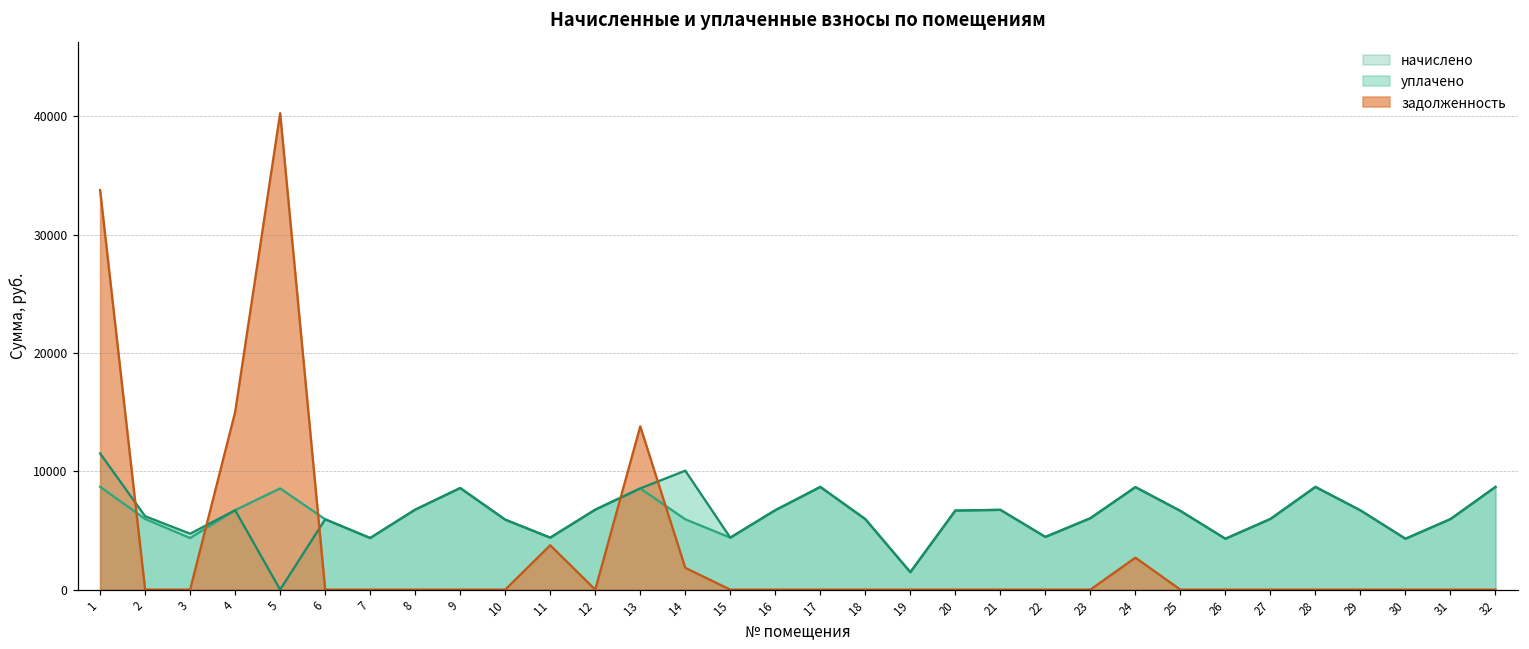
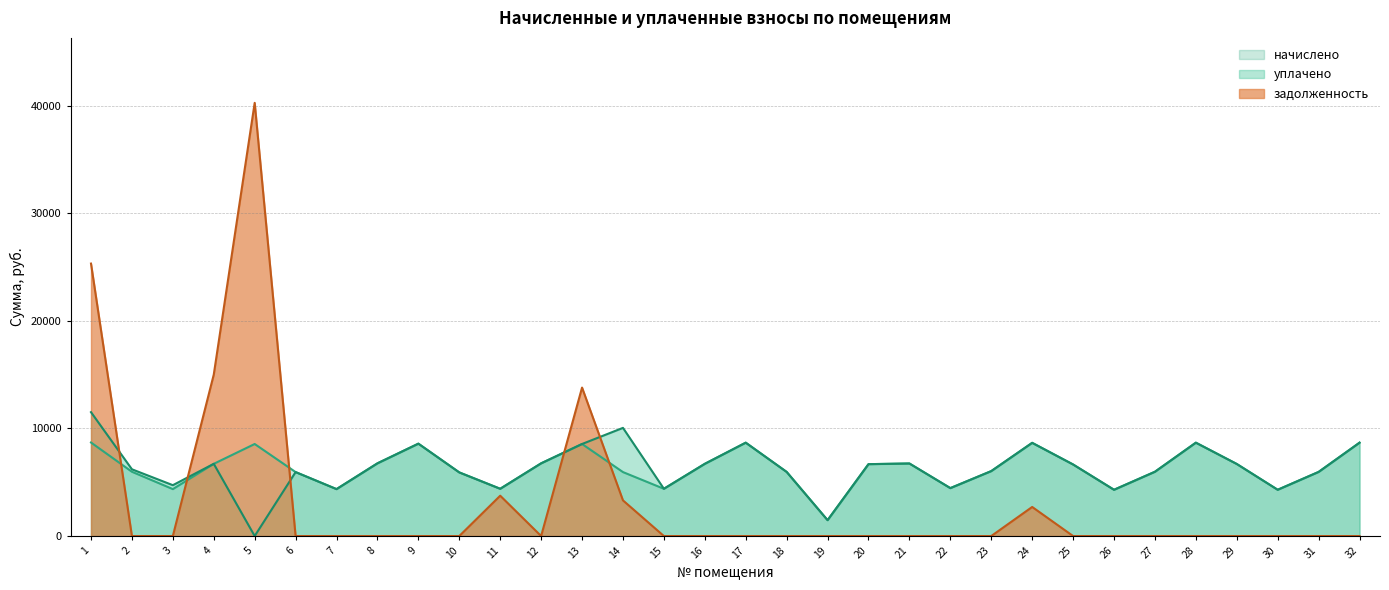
задолженность, 1: 33800 -> 25300
задолженность, 14: 1800 -> 3300
